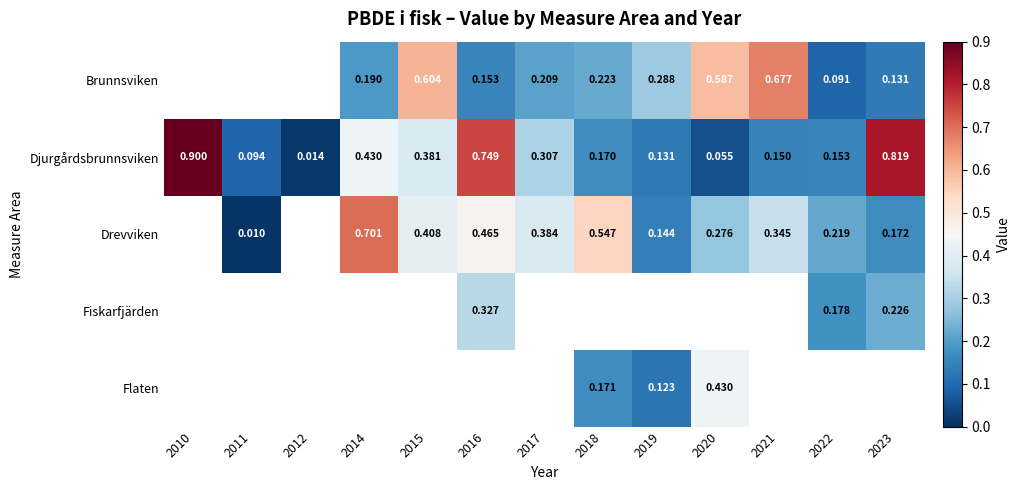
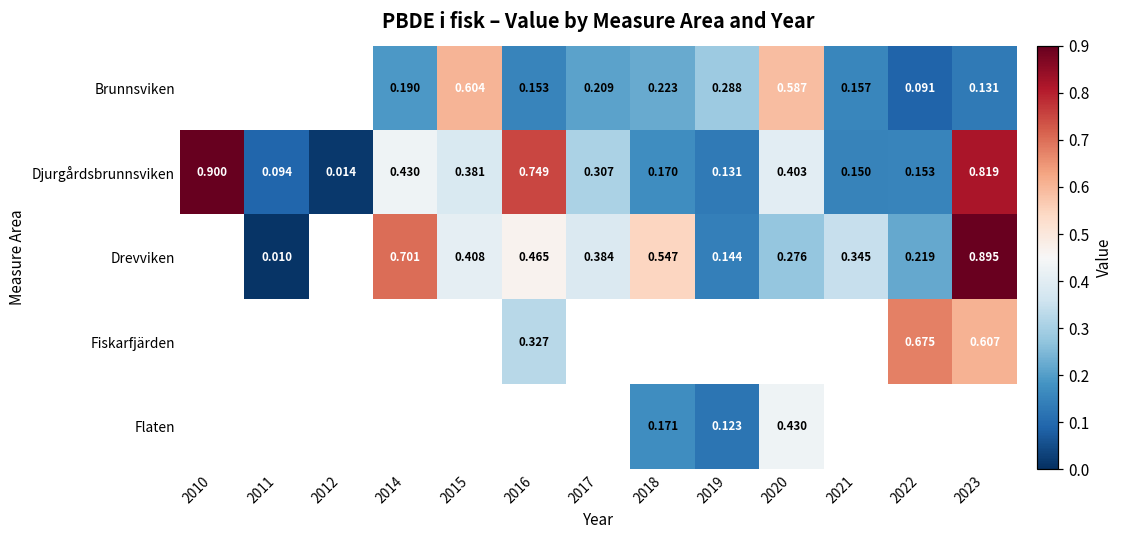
Brunnsviken, 2021: 0.677 -> 0.157
Djurgårdsbrunnsviken, 2020: 0.055 -> 0.403
Drevviken, 2023: 0.172 -> 0.895
Fiskarfjärden, 2022: 0.178 -> 0.675
Fiskarfjärden, 2023: 0.226 -> 0.607
